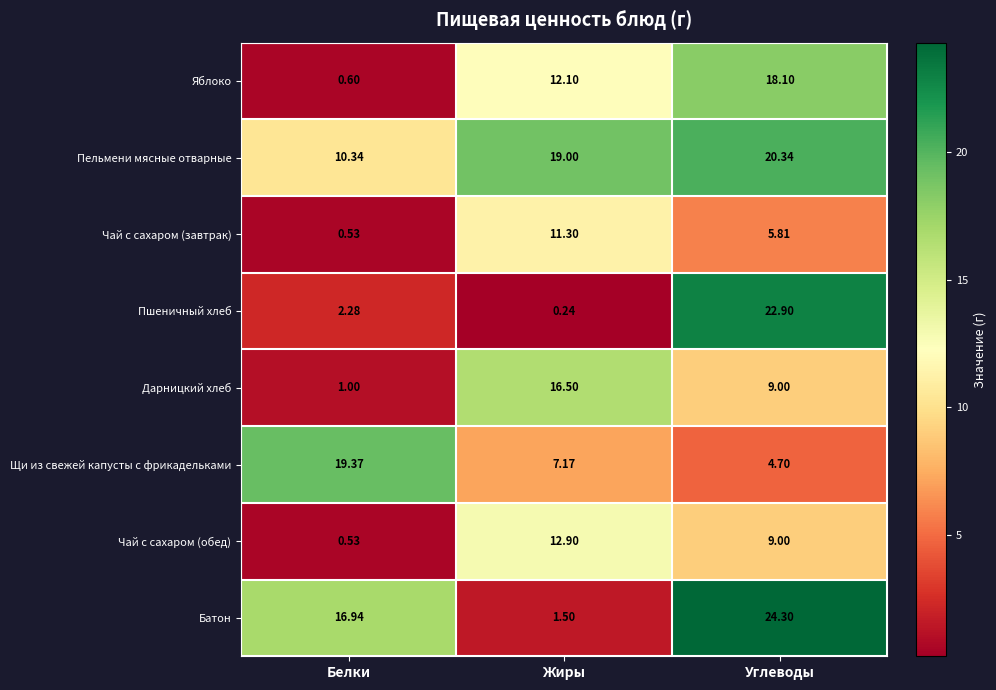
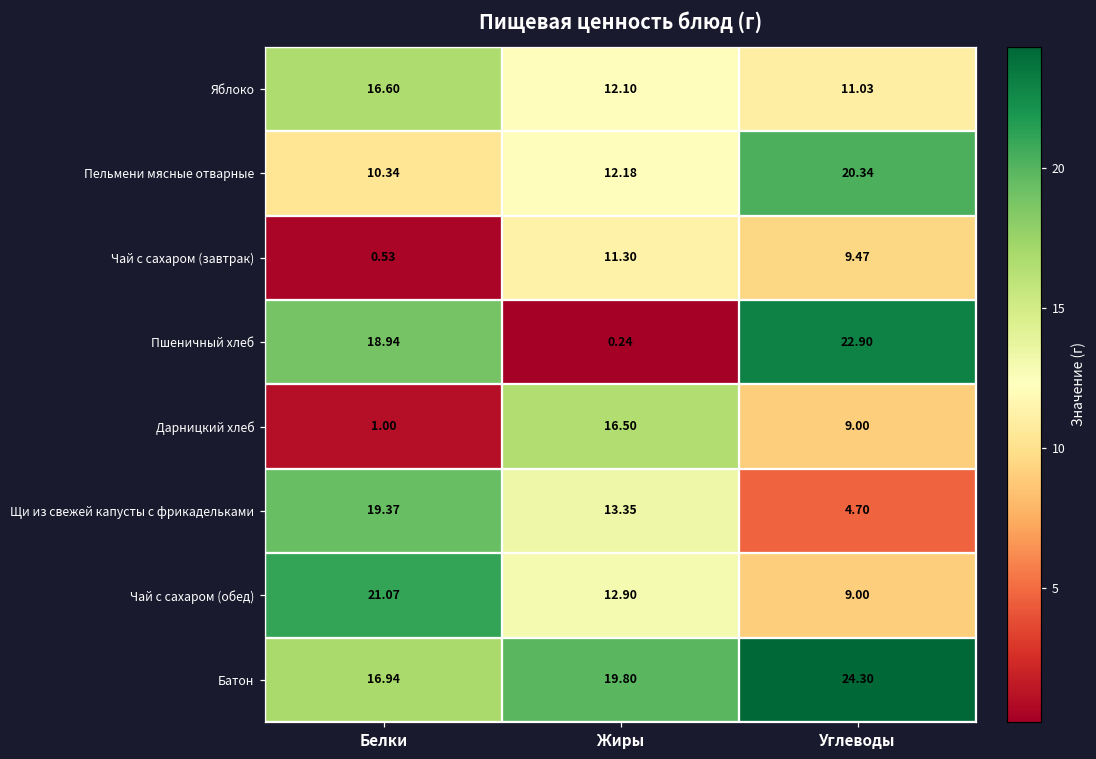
Яблоко, Белки: 0.60 -> 16.60
Яблоко, Углеводы: 18.10 -> 11.03
Пельмени мясные отварные, Жиры: 19.00 -> 12.18
Чай с сахаром (завтрак), Углеводы: 5.81 -> 9.47
Пшеничный хлеб, Белки: 2.28 -> 18.94
Щи из свежей капусты с фрикадельками, Жиры: 7.17 -> 13.35
Чай с сахаром (обед), Белки: 0.53 -> 21.07
Батон, Жиры: 1.50 -> 19.80
